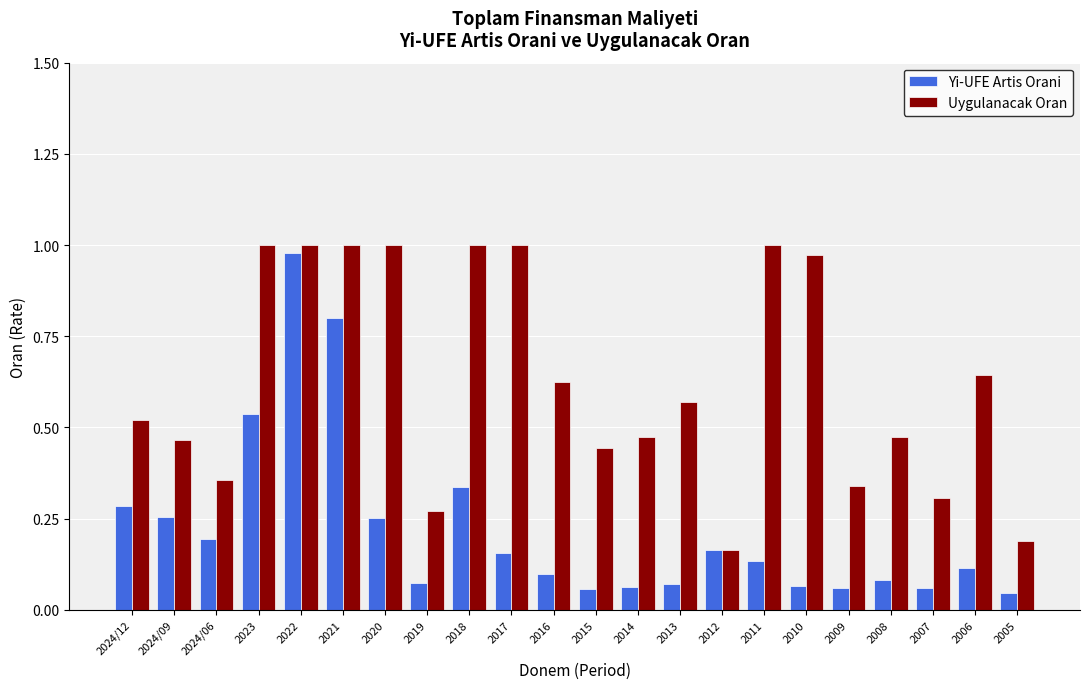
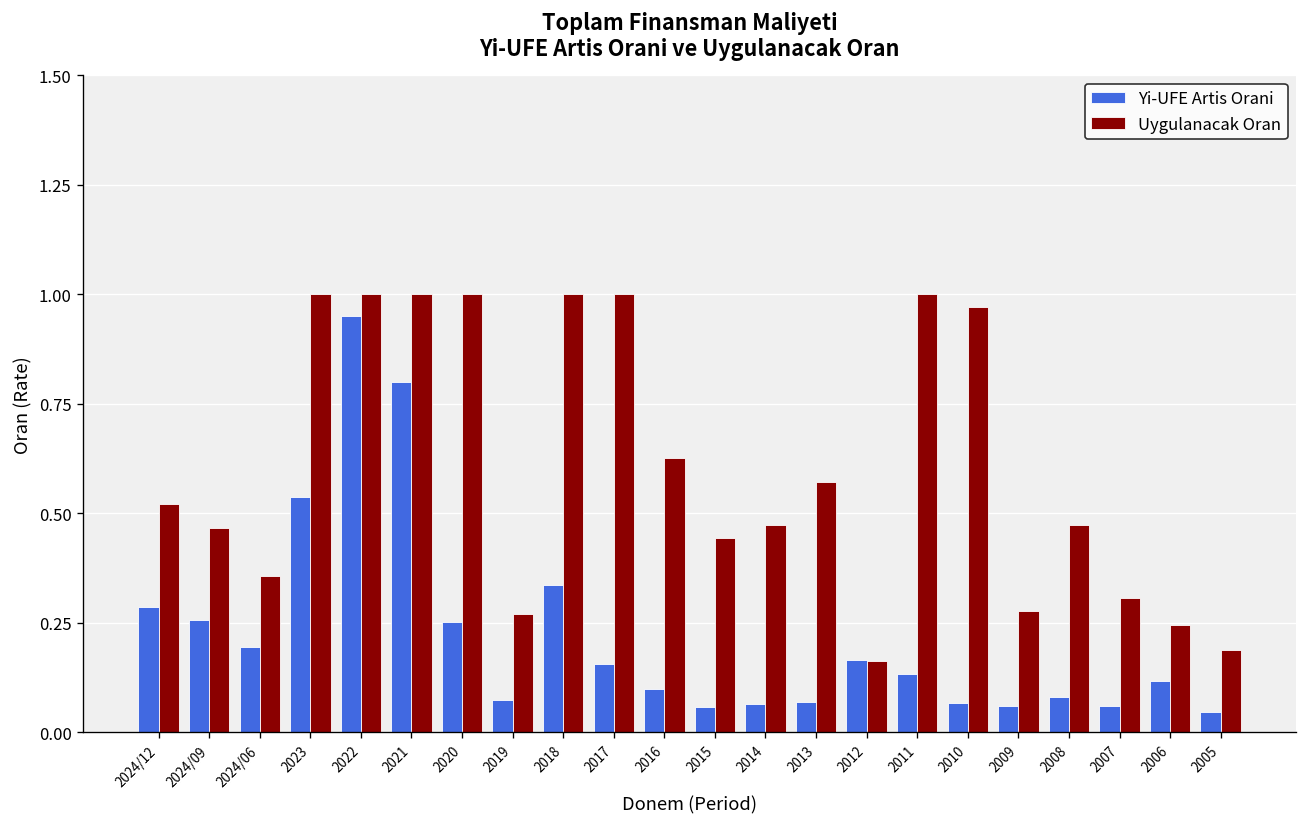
Yi-UFE Artis Orani, 2022: 0.98 -> 0.95
Uygulanacak Oran, 2009: 0.34 -> 0.28
Uygulanacak Oran, 2006: 0.64 -> 0.24
